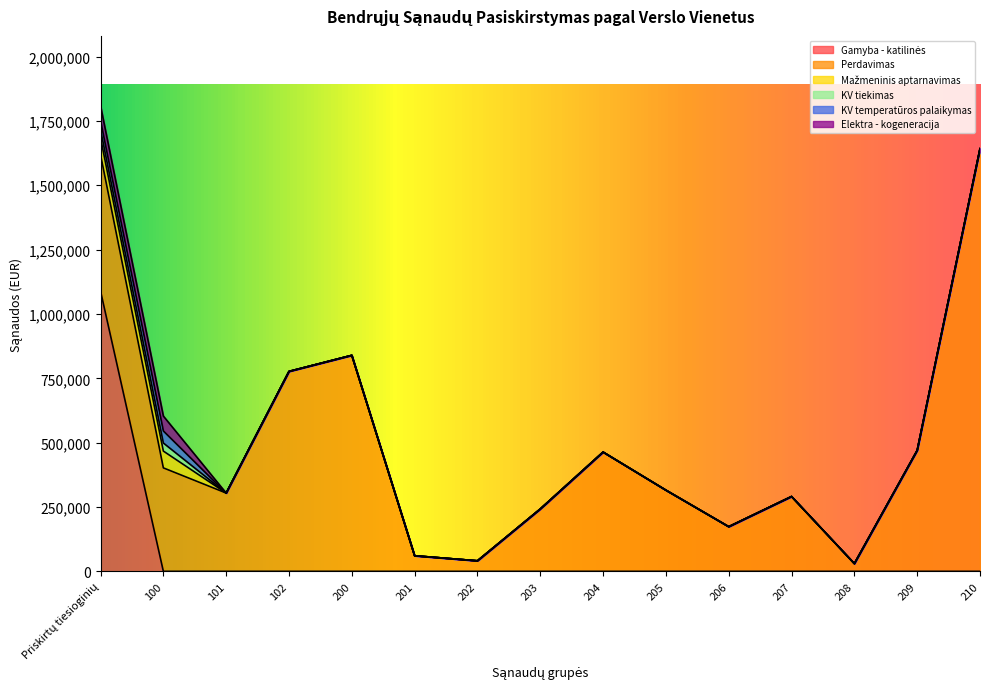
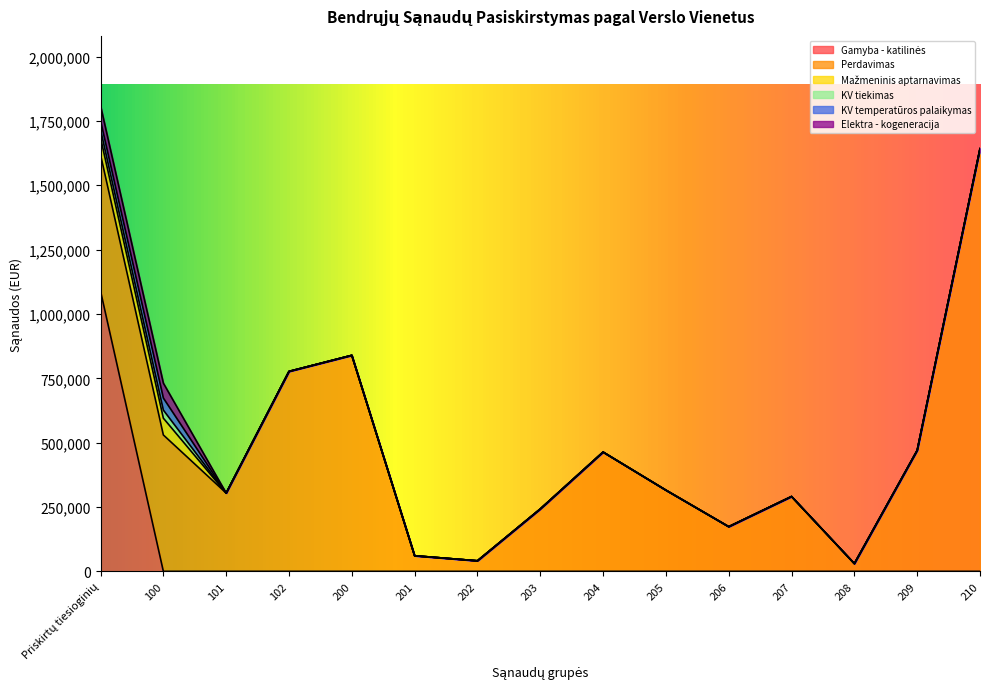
Perdavimas, 100: 400,000 -> 530,000
